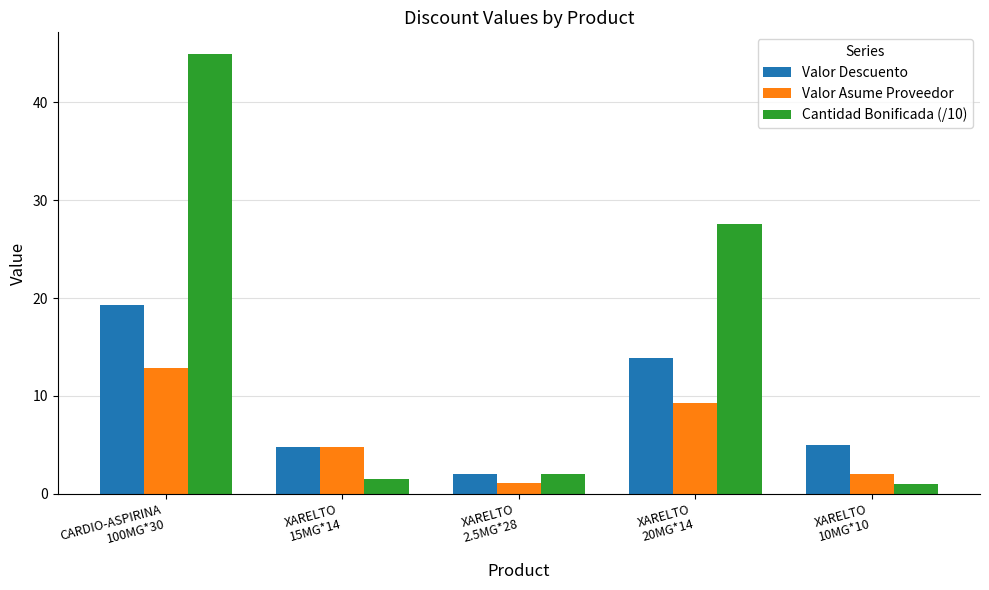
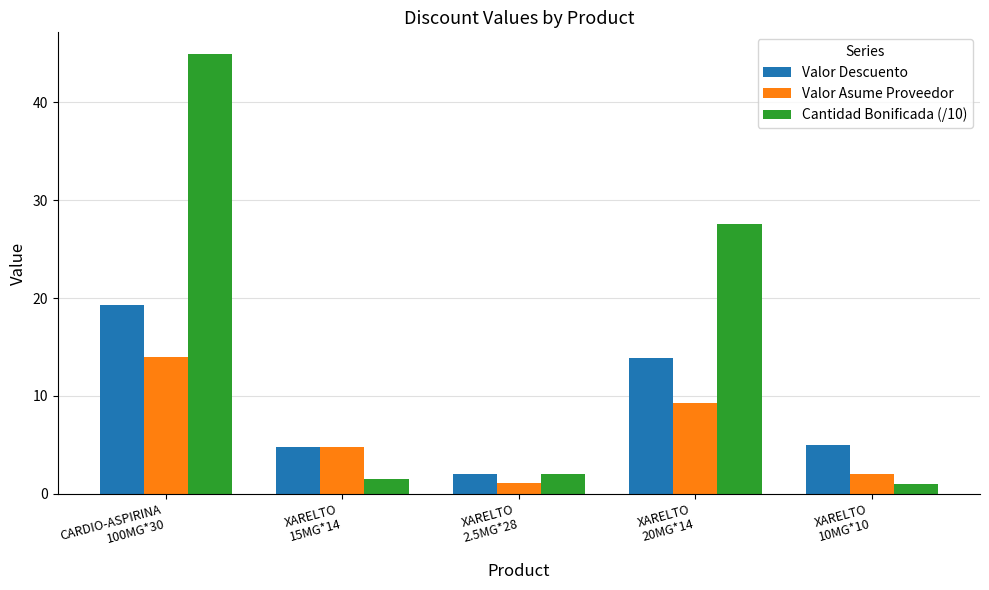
Valor Asume Proveedor, CARDIO-ASPIRINA 100MG*30: 13 -> 14
